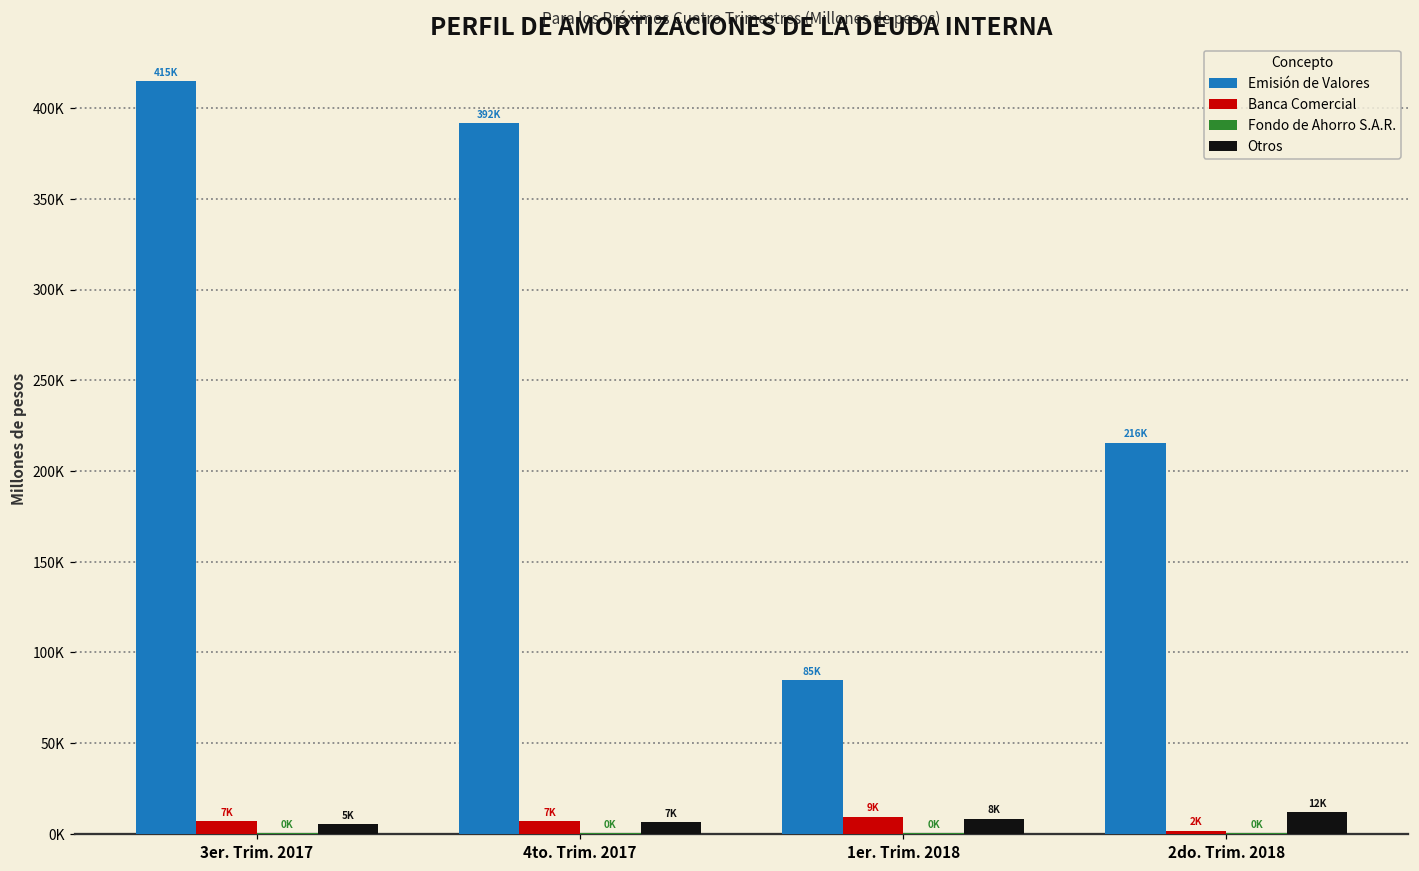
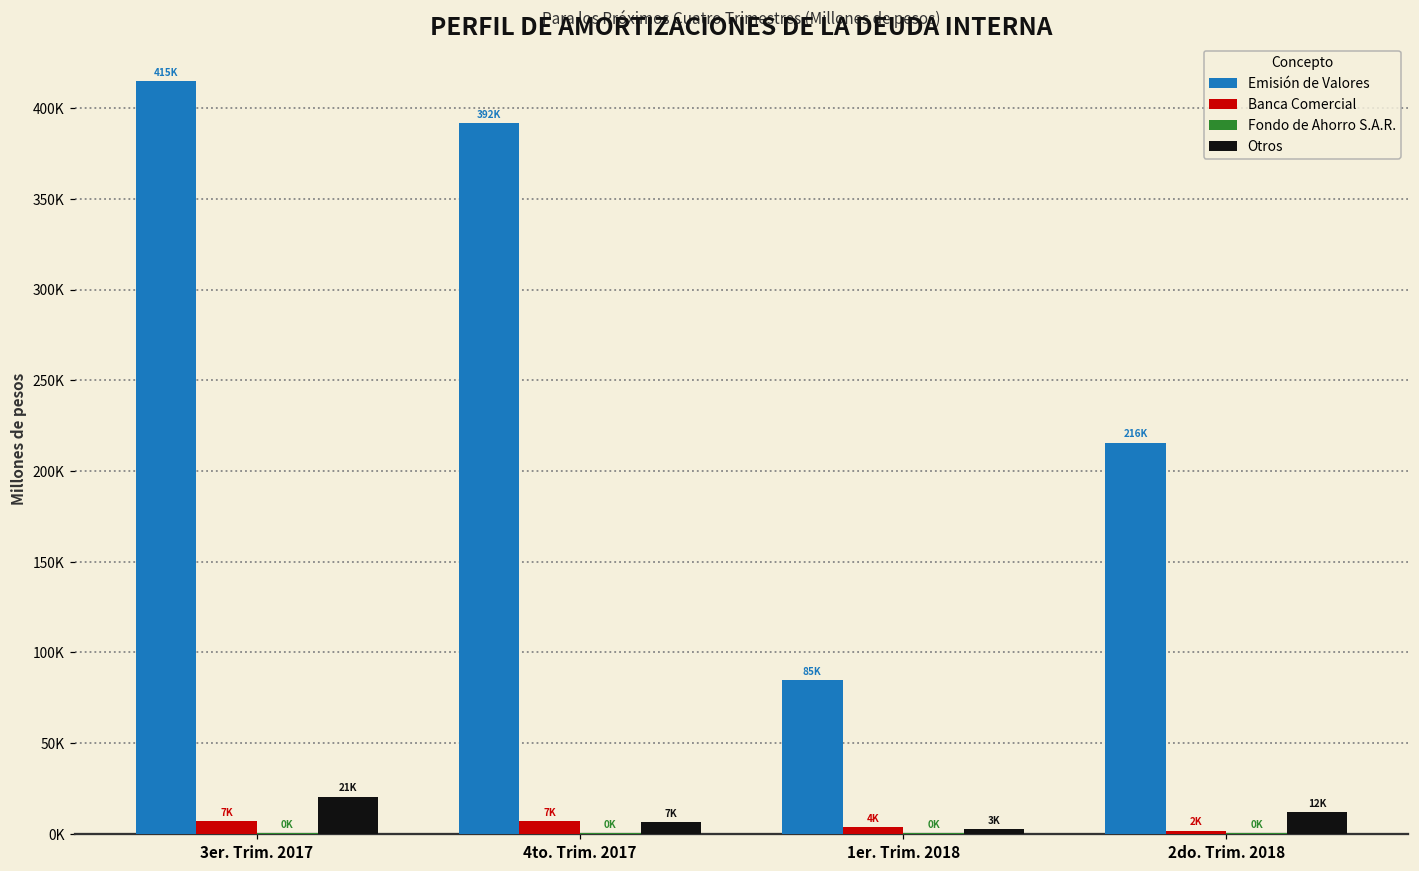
Otros, 3er. Trim. 2017: 5K -> 21K
Banca Comercial, 1er. Trim. 2018: 9K -> 4K
Otros, 1er. Trim. 2018: 8K -> 3K
